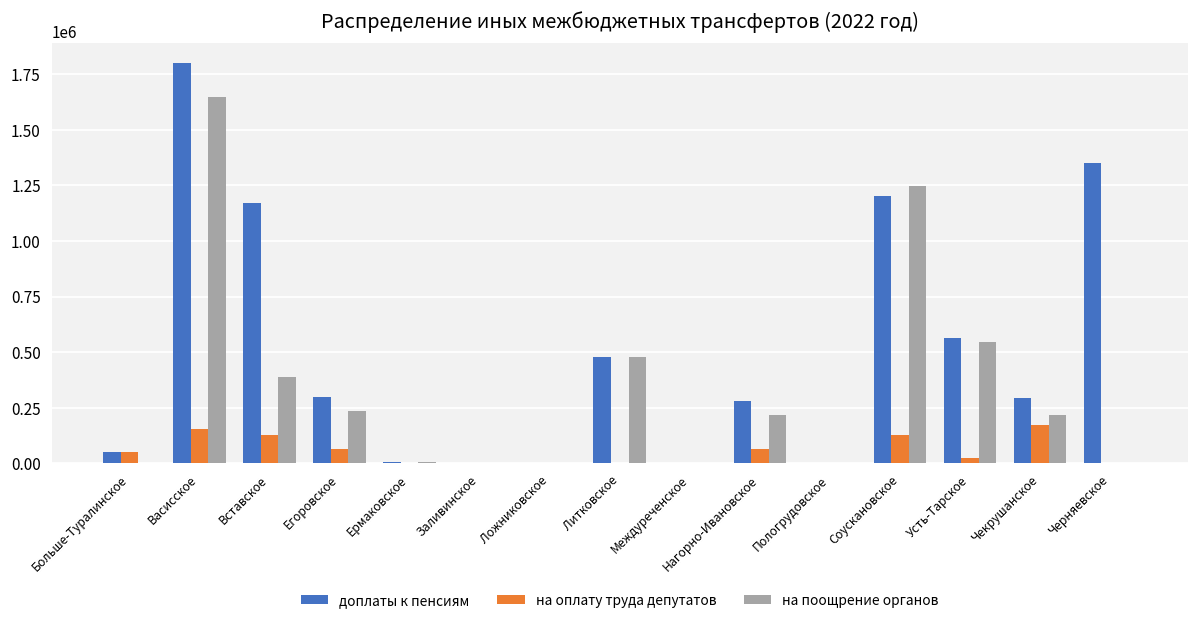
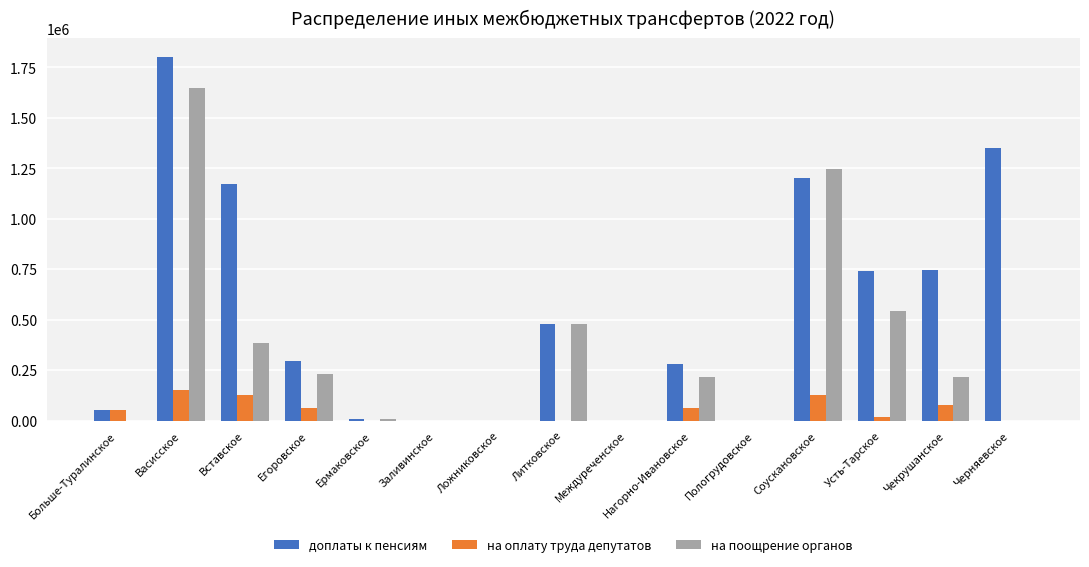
доплаты к пенсиям, Усть-Тарское: 570000 -> 740000
доплаты к пенсиям, Чекрушанское: 290000 -> 750000
на оплату труда депутатов, Чекрушанское: 170000 -> 80000
